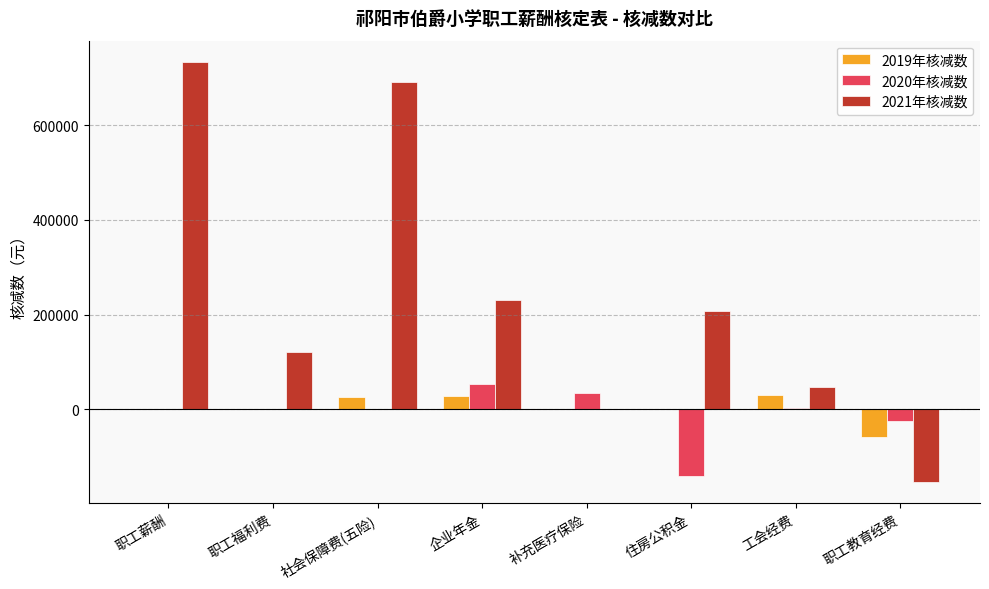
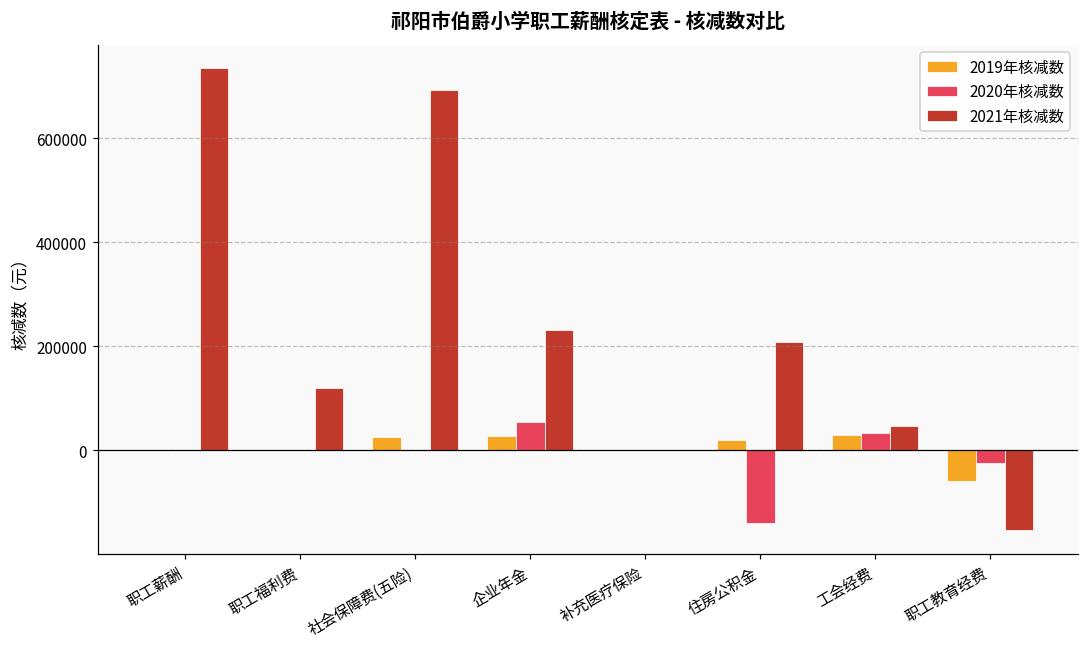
2020年核减数, 补充医疗保险: 30000 -> 0
2019年核减数, 住房公积金: 0 -> 20000
2020年核减数, 工会经费: 0 -> 30000
